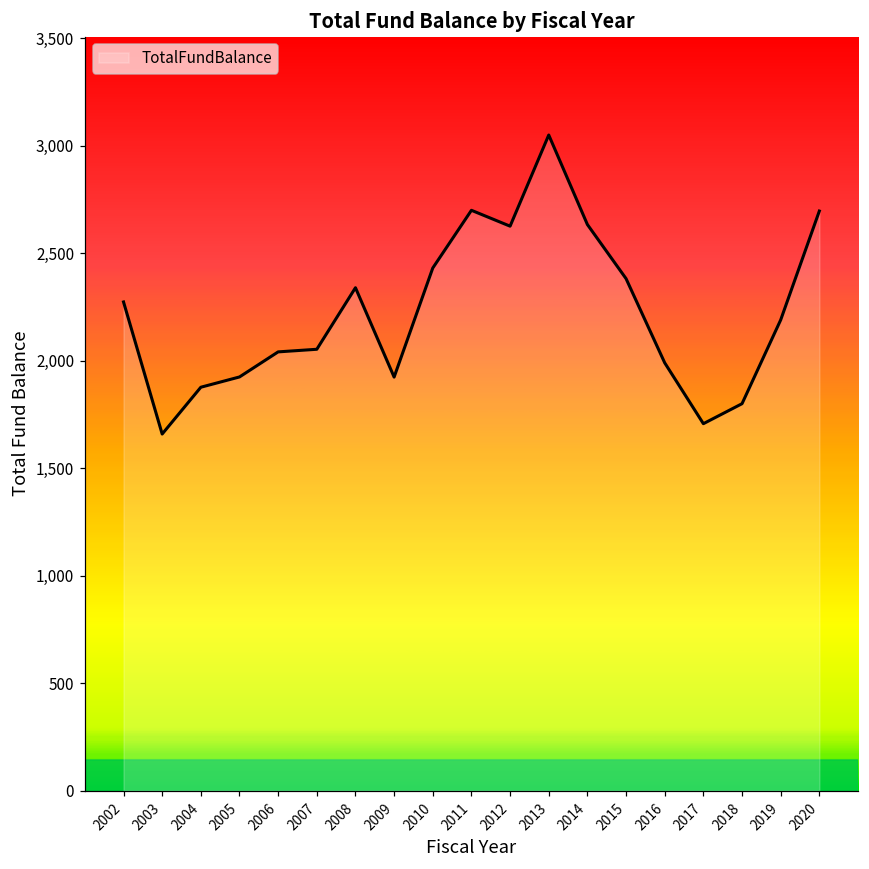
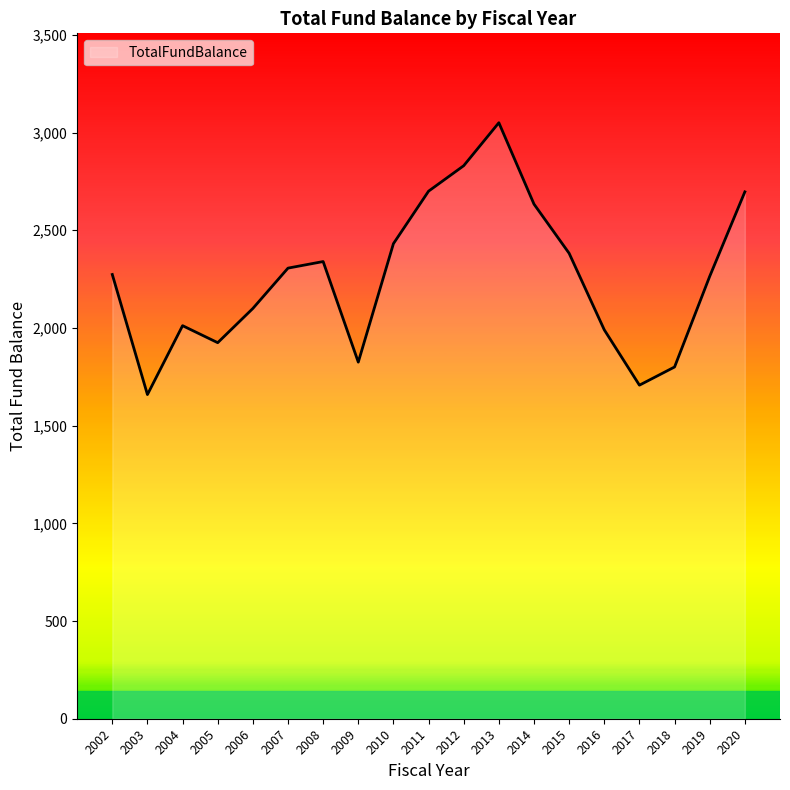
2004: 1,880 -> 2,010
2006: 2,040 -> 2,100
2007: 2,050 -> 2,310
2009: 1,920 -> 1,830
2012: 2,630 -> 2,830
2019: 2,190 -> 2,260
